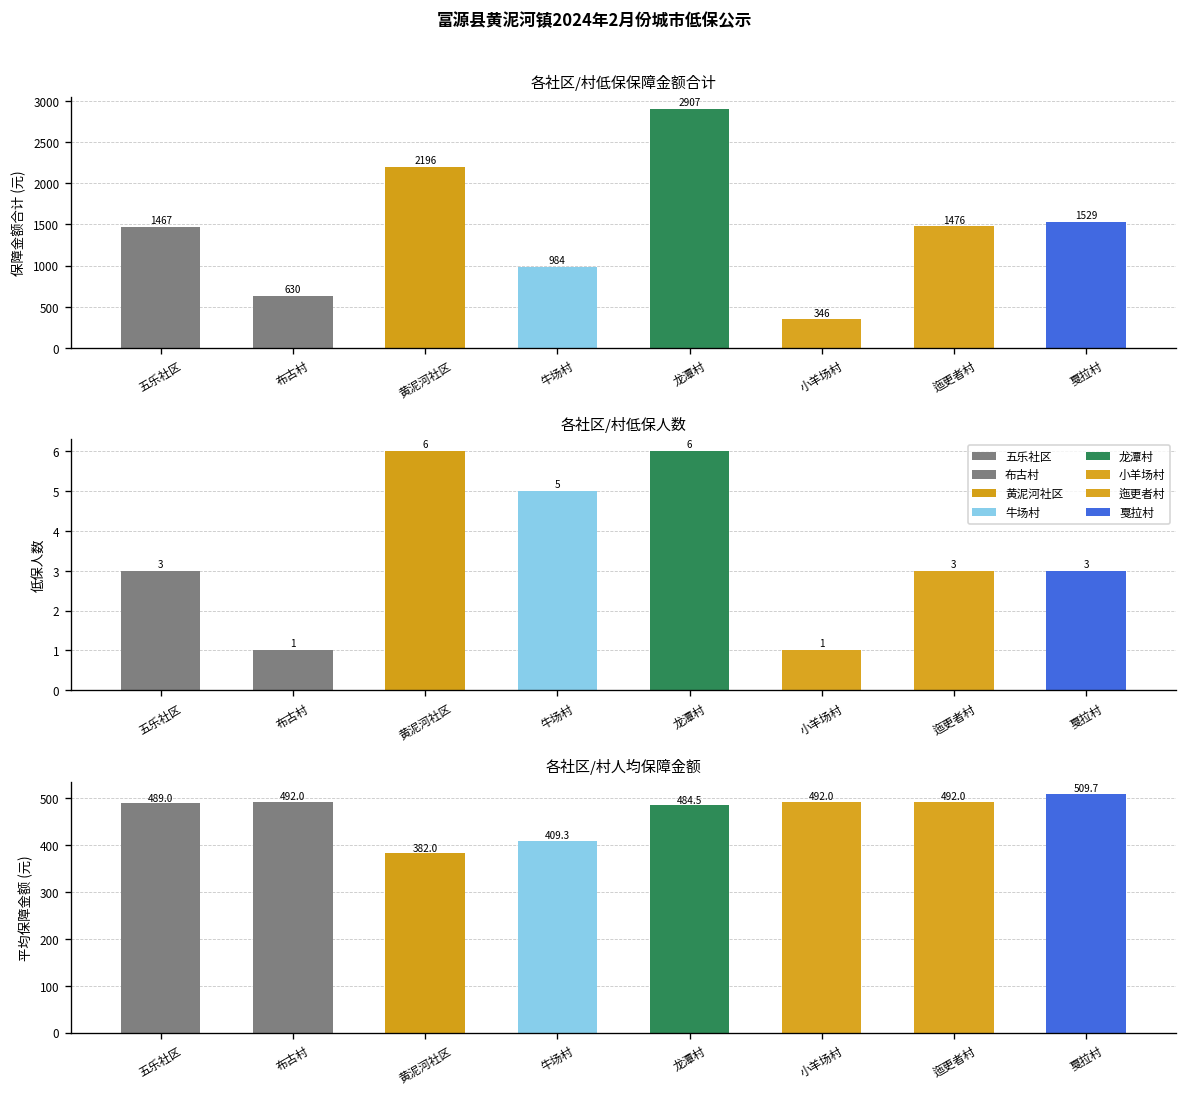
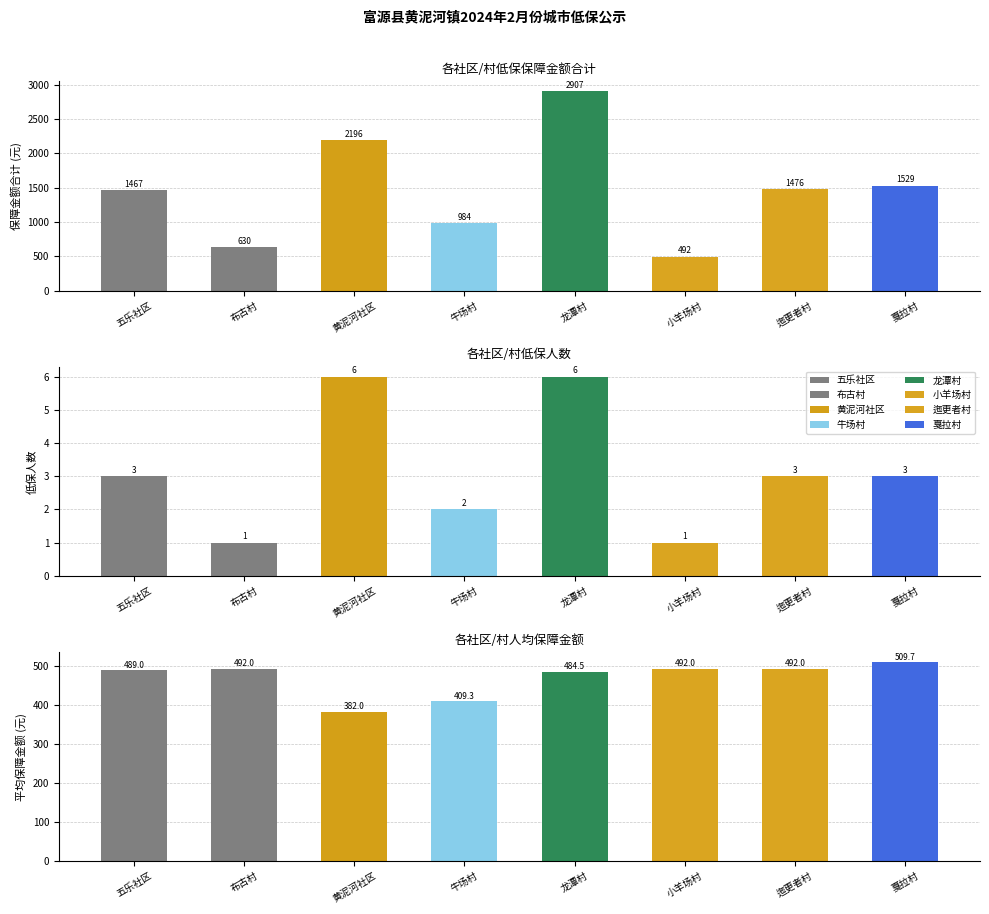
各社区/村低保保障金额合计, 小羊场村: 346 -> 492
各社区/村低保人数, 牛场村: 5 -> 2
